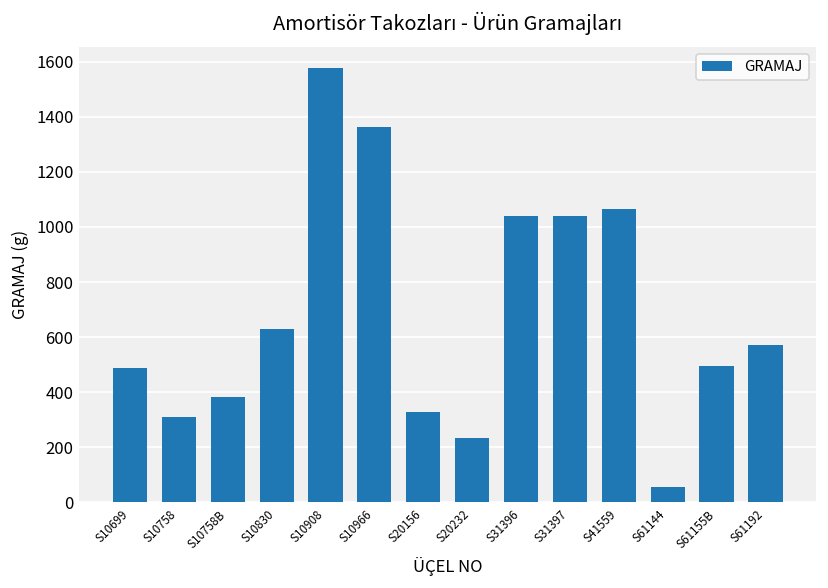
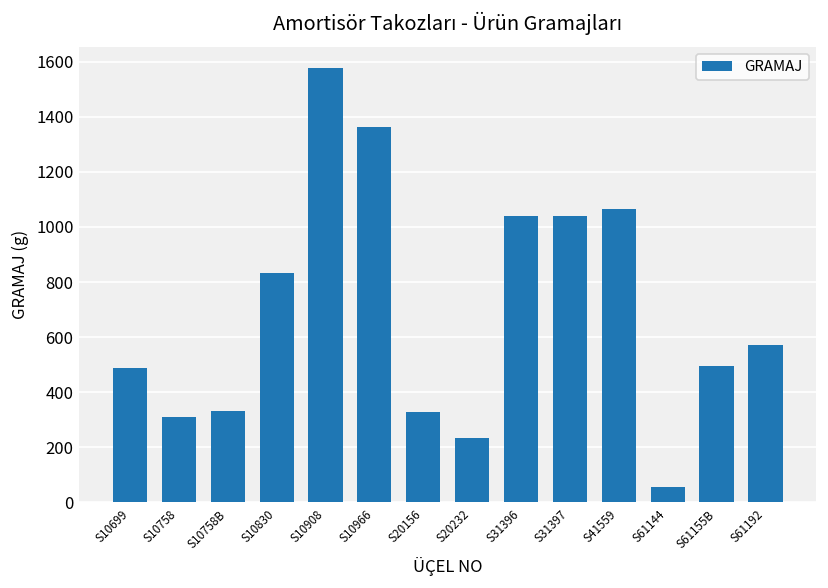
S10758B: 380 -> 330
S10830: 630 -> 830
